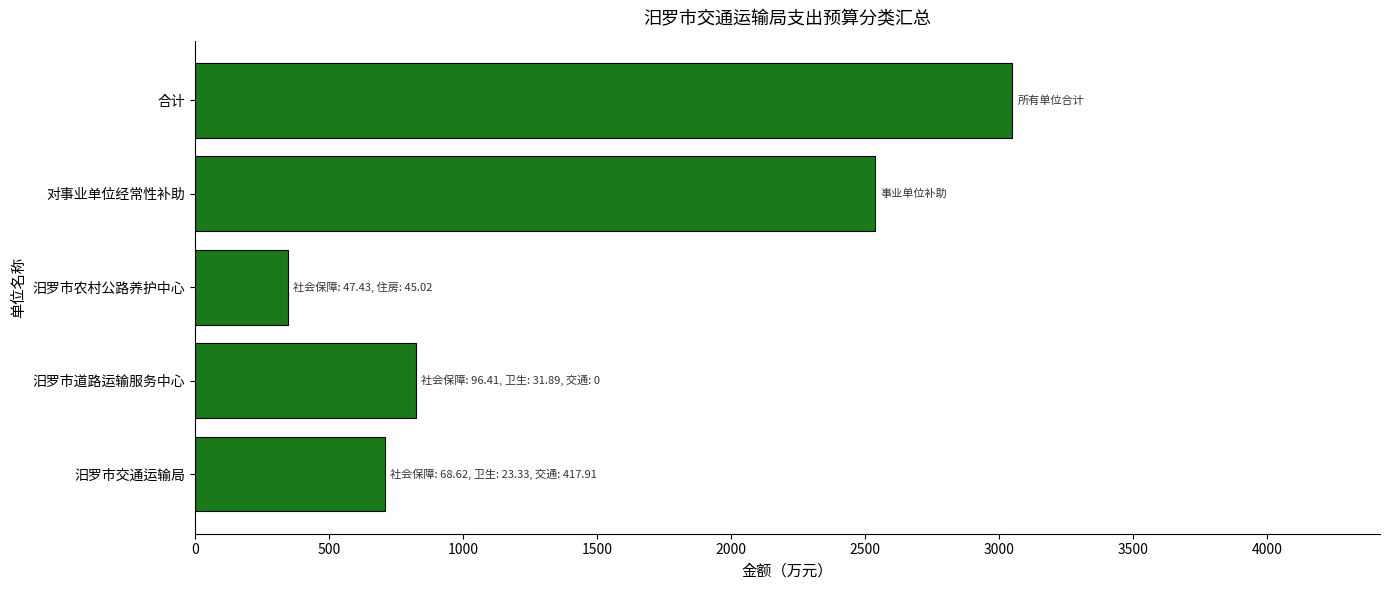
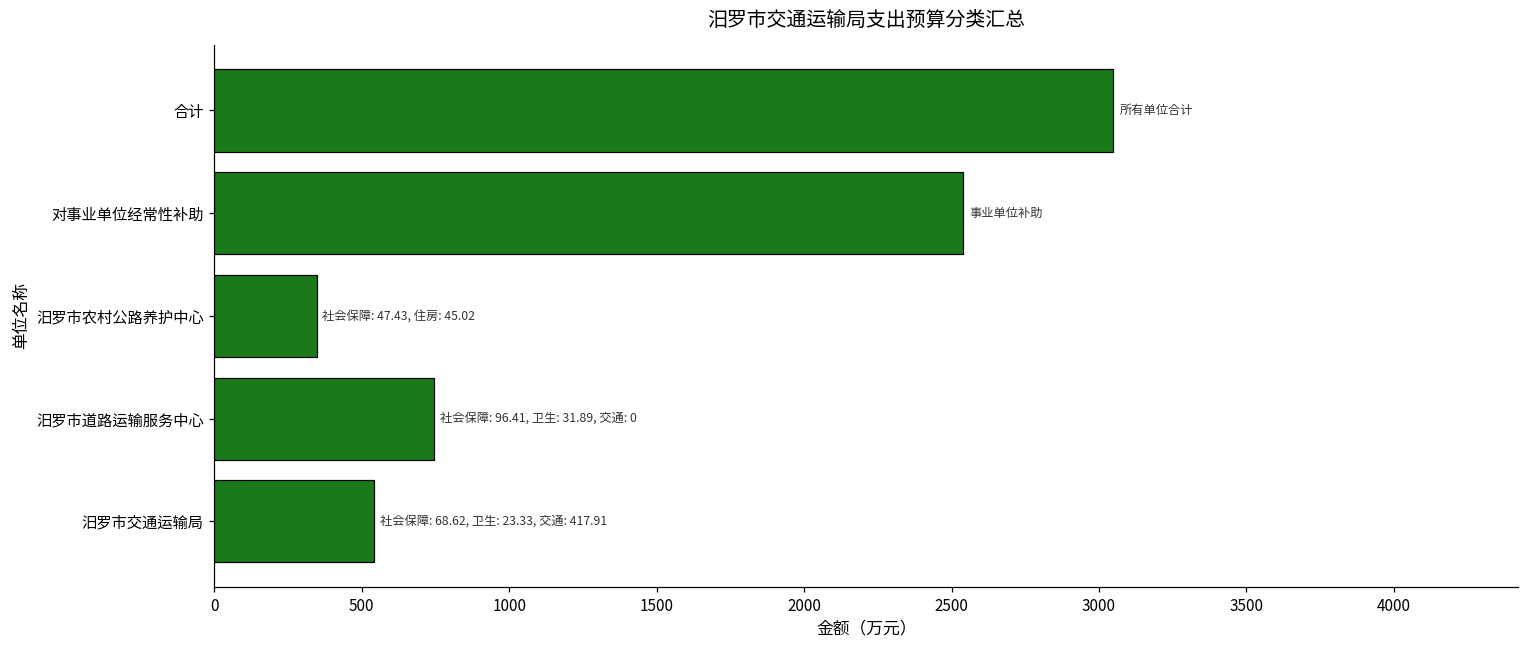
汨罗市道路运输服务中心: 820 -> 740
汨罗市交通运输局: 710 -> 540
